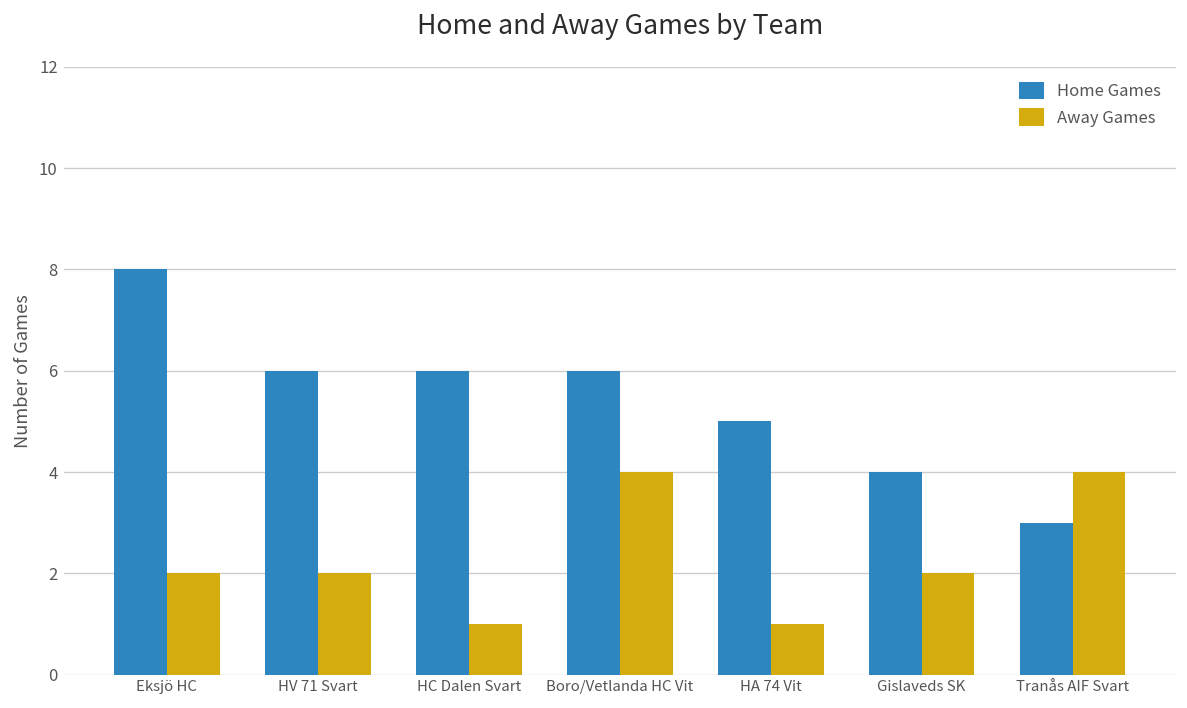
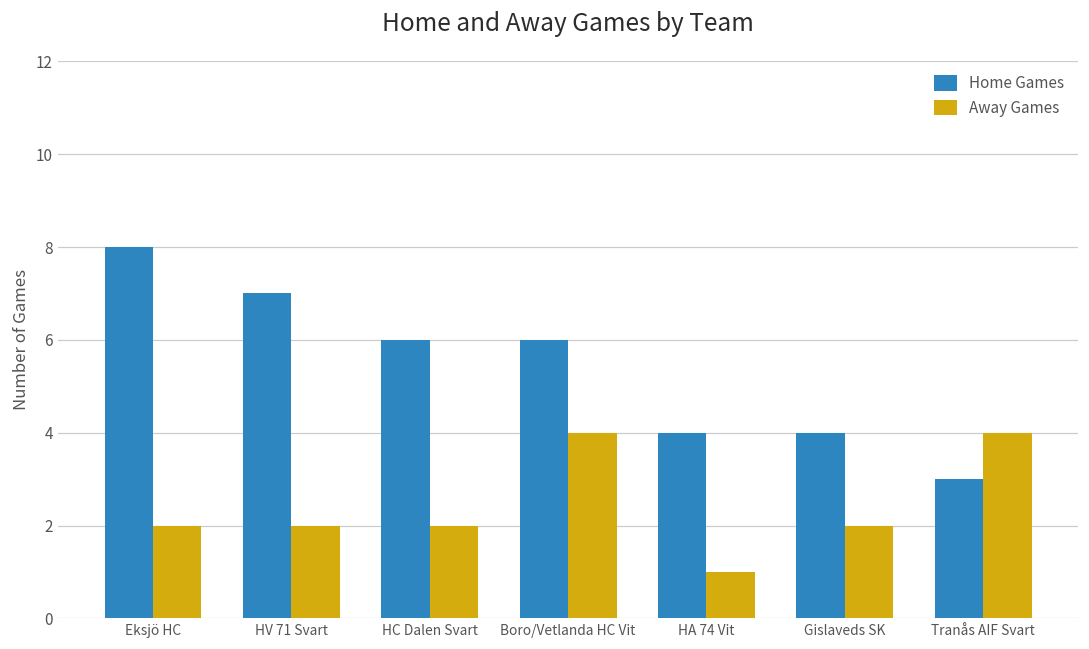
Home Games, HV 71 Svart: 6 -> 7
Away Games, HC Dalen Svart: 1 -> 2
Home Games, HA 74 Vit: 5 -> 4
